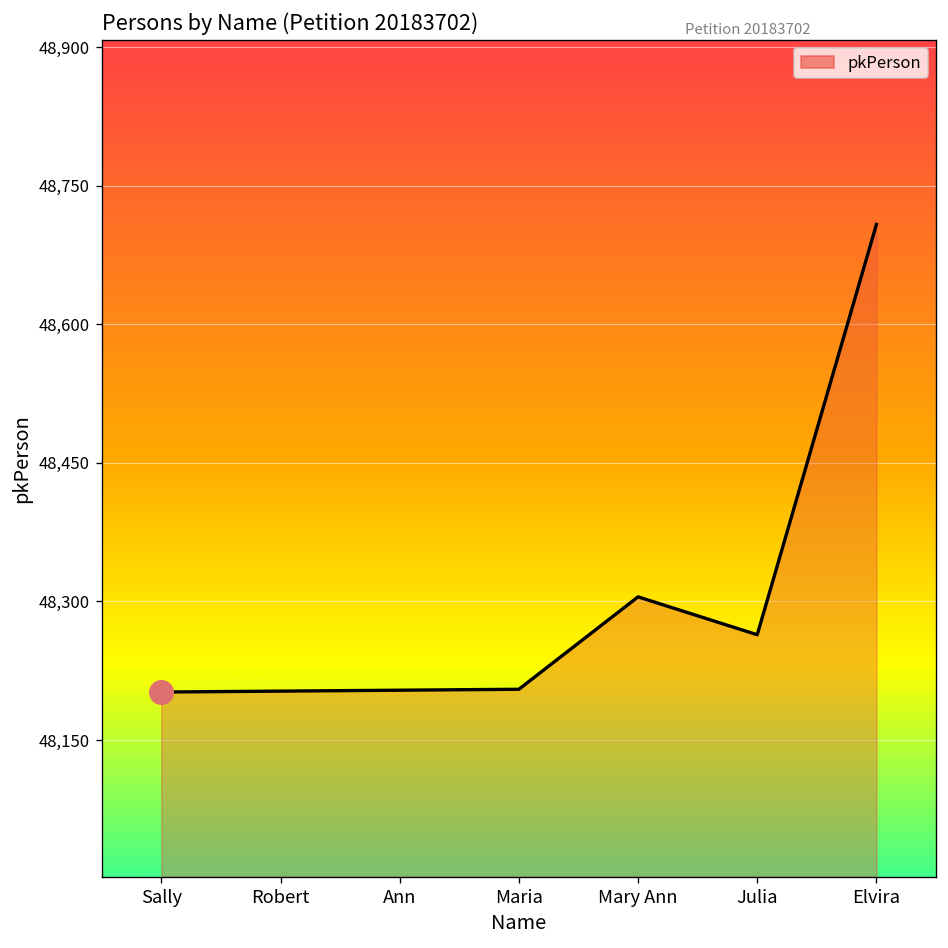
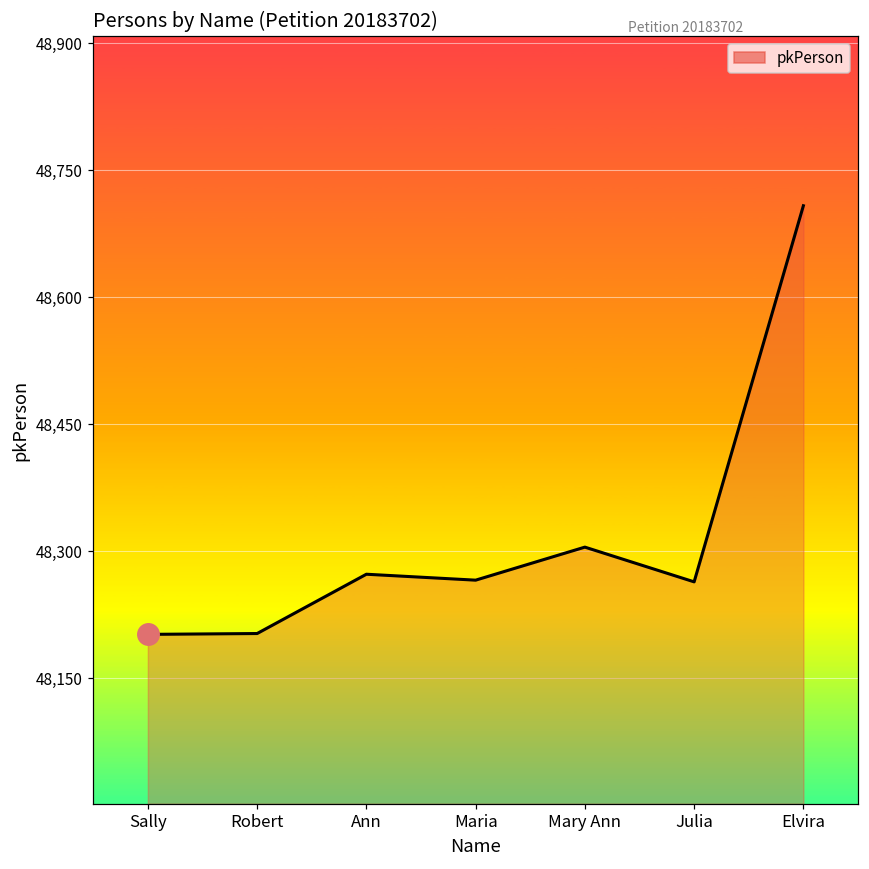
pkPerson, Ann: 48,200 -> 48,270
pkPerson, Maria: 48,210 -> 48,270
